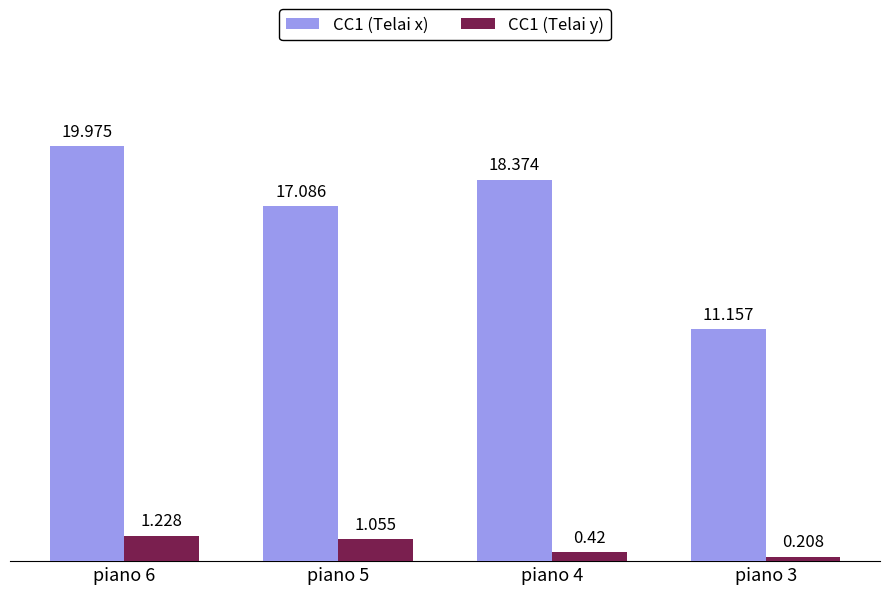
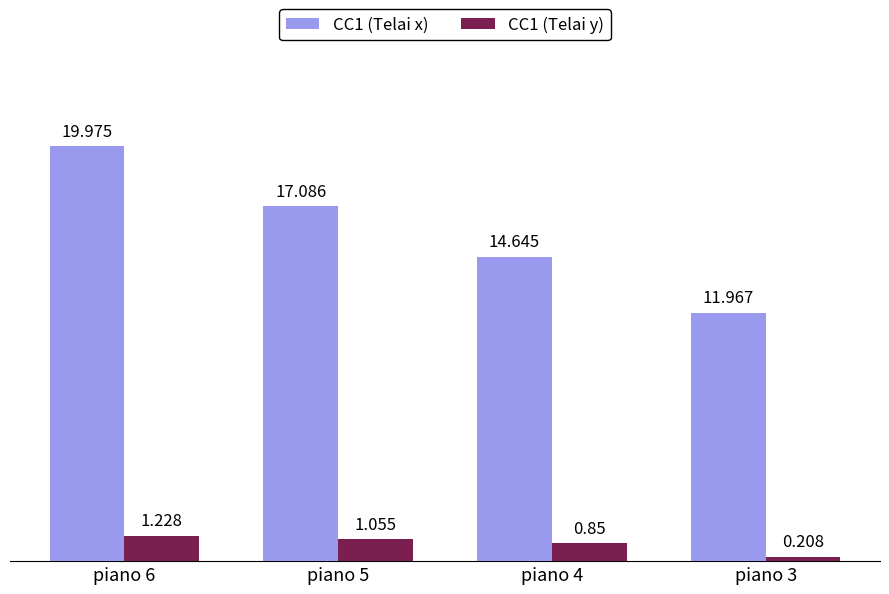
CC1 (Telai x), piano 4: 18.374 -> 14.645
CC1 (Telai y), piano 4: 0.42 -> 0.85
CC1 (Telai x), piano 3: 11.157 -> 11.967
